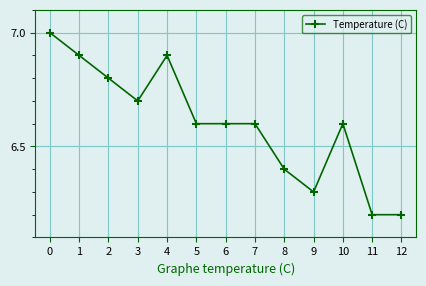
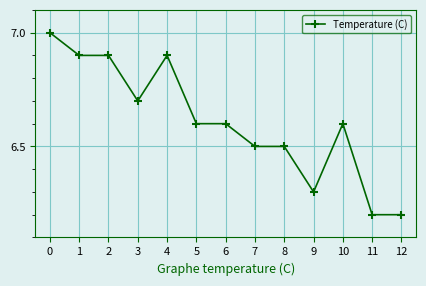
2: 6.8 -> 6.9
7: 6.6 -> 6.5
8: 6.4 -> 6.5
